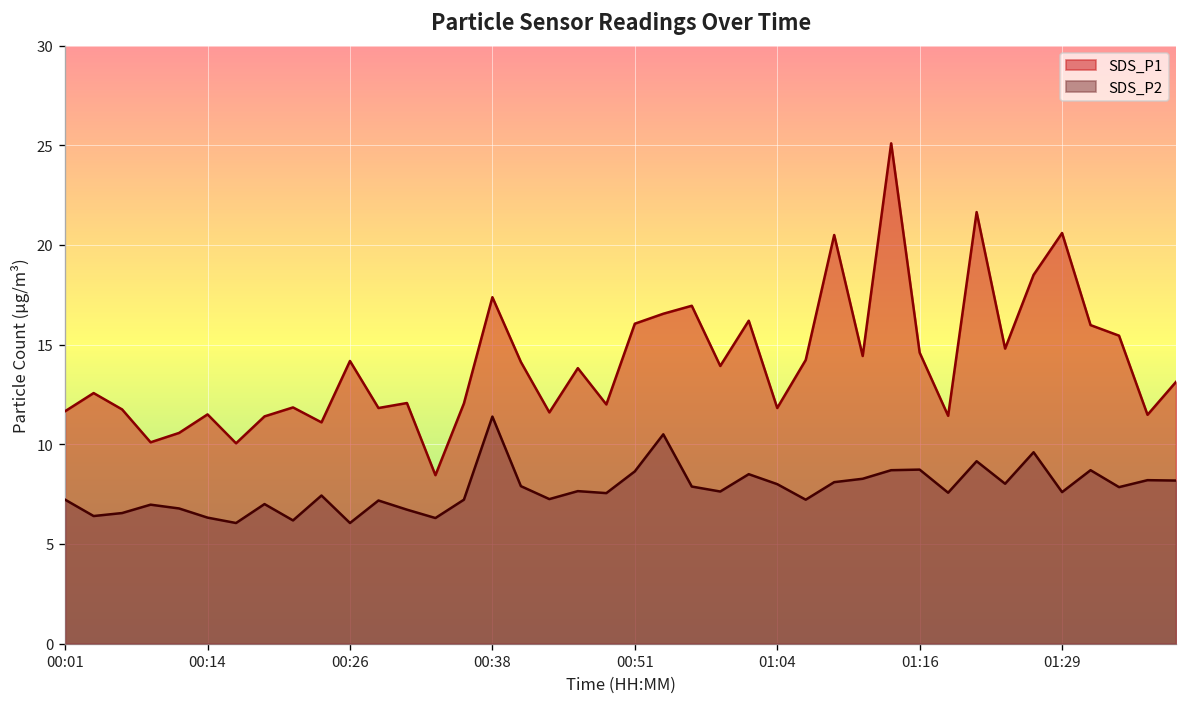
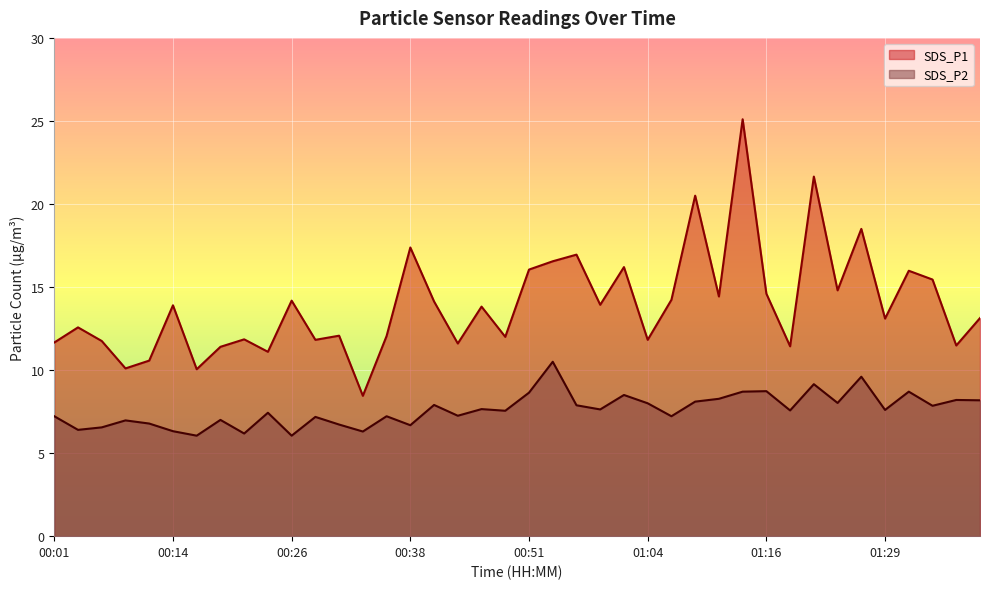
SDS_P1, 00:14: 11.5 -> 13.9
SDS_P2, 00:38: 11.4 -> 6.7
SDS_P1, 01:29: 20.6 -> 13.1
